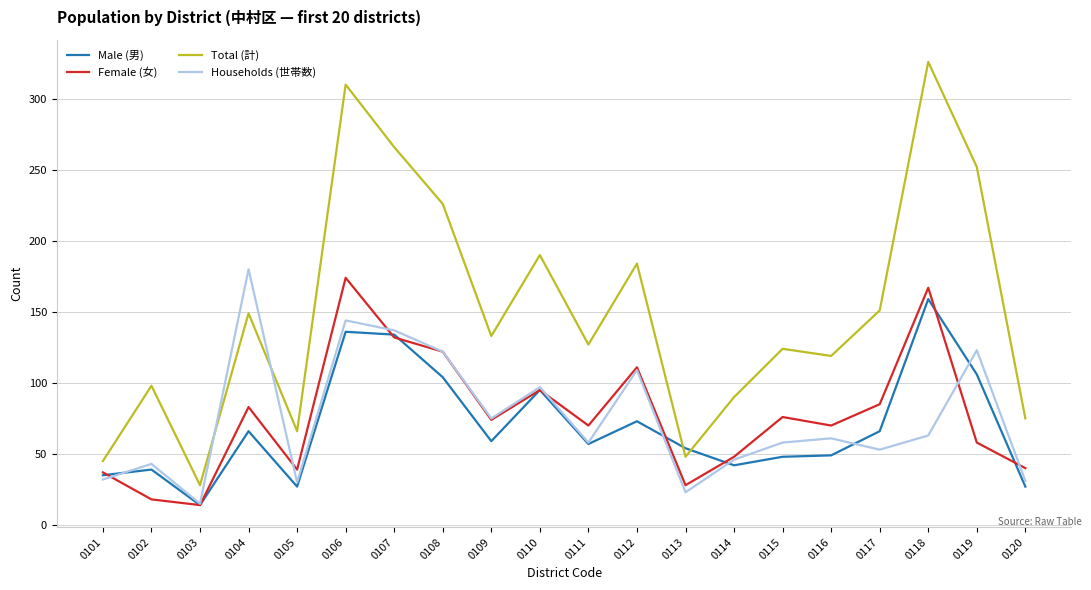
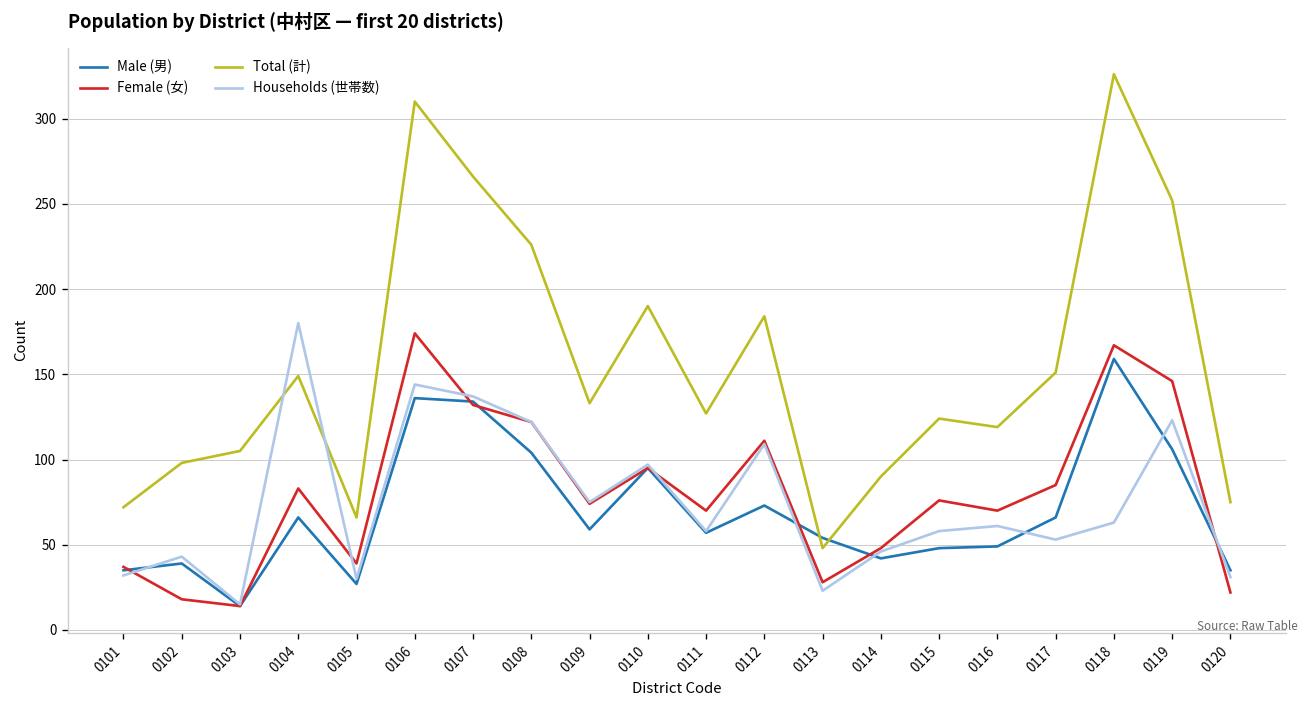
Total (計), 0101: 45 -> 72
Total (計), 0103: 28 -> 105
Female (女), 0119: 58 -> 146
Male (男), 0120: 27 -> 35
Female (女), 0120: 40 -> 22
